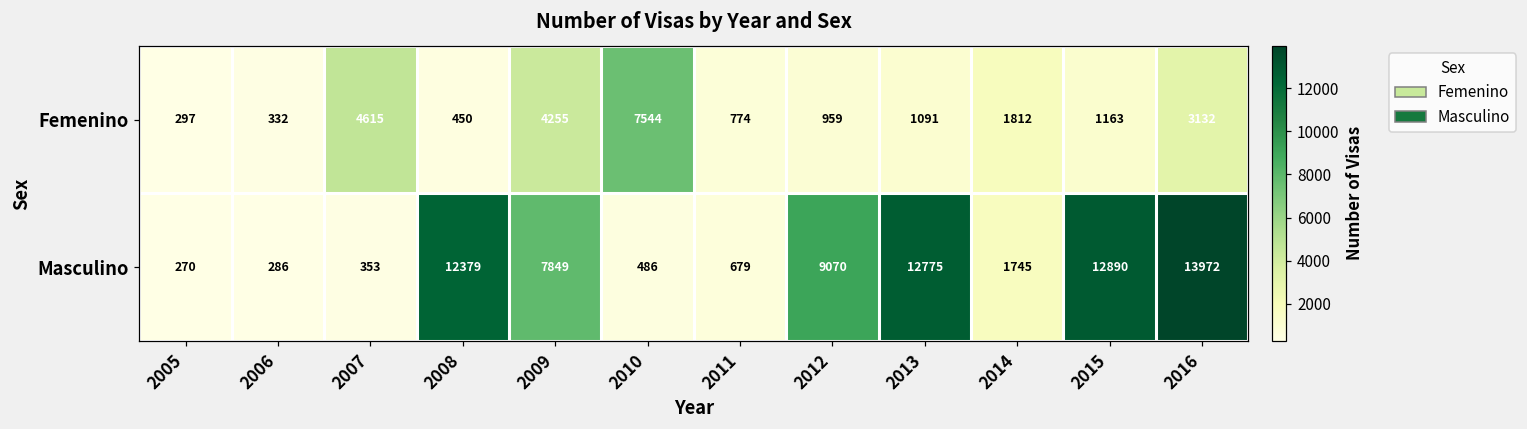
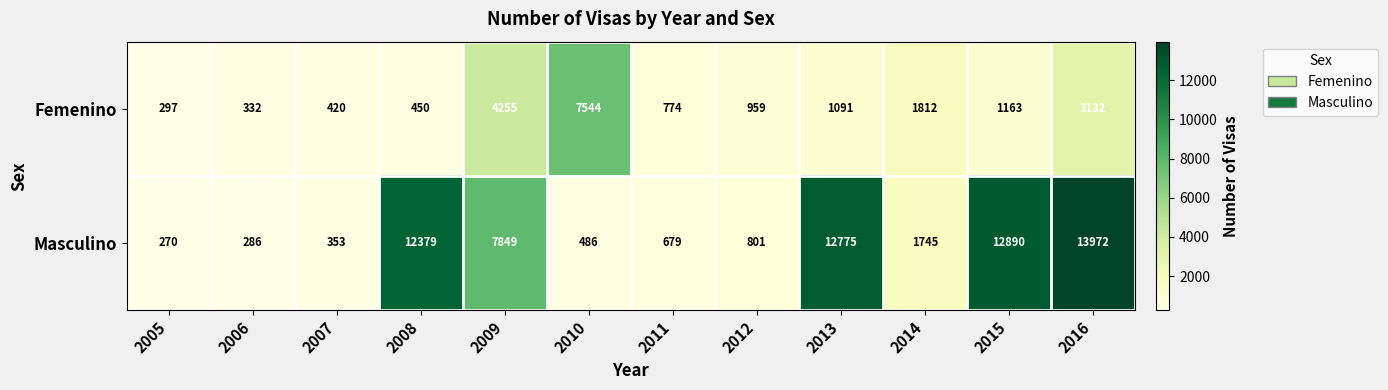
Femenino, 2007: 4615 -> 420
Masculino, 2012: 9070 -> 801
